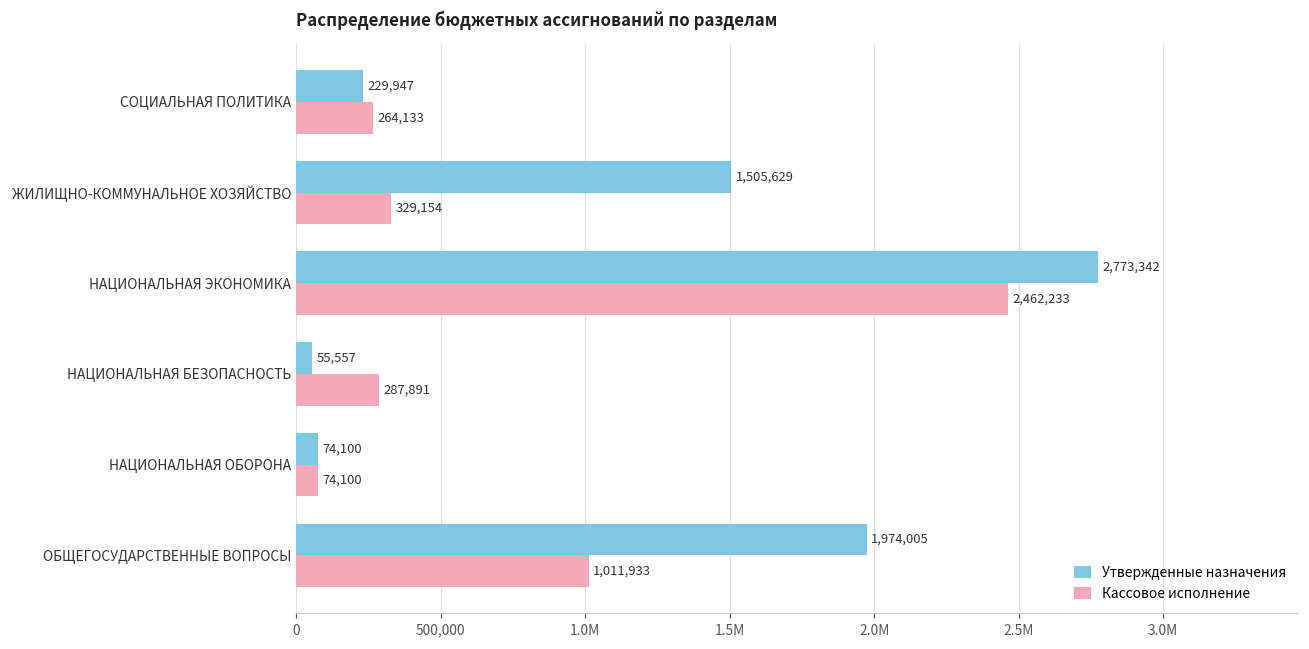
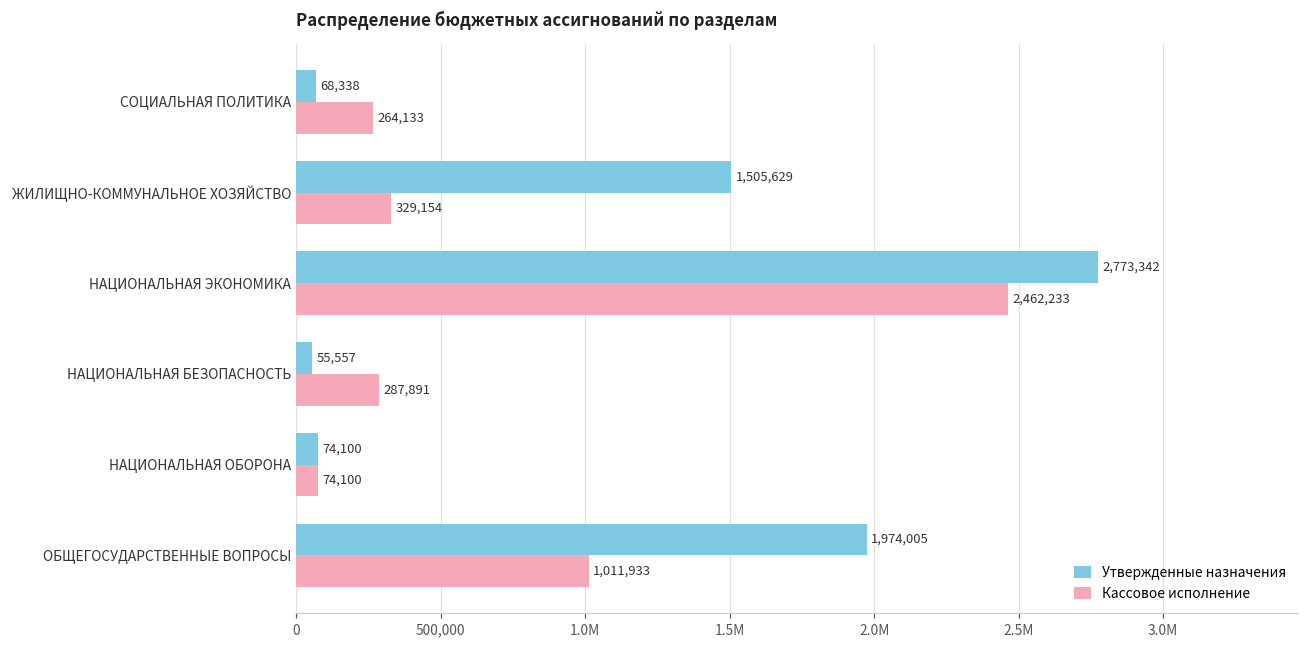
Утвержденные назначения, СОЦИАЛЬНАЯ ПОЛИТИКА: 229,947 -> 68,338
